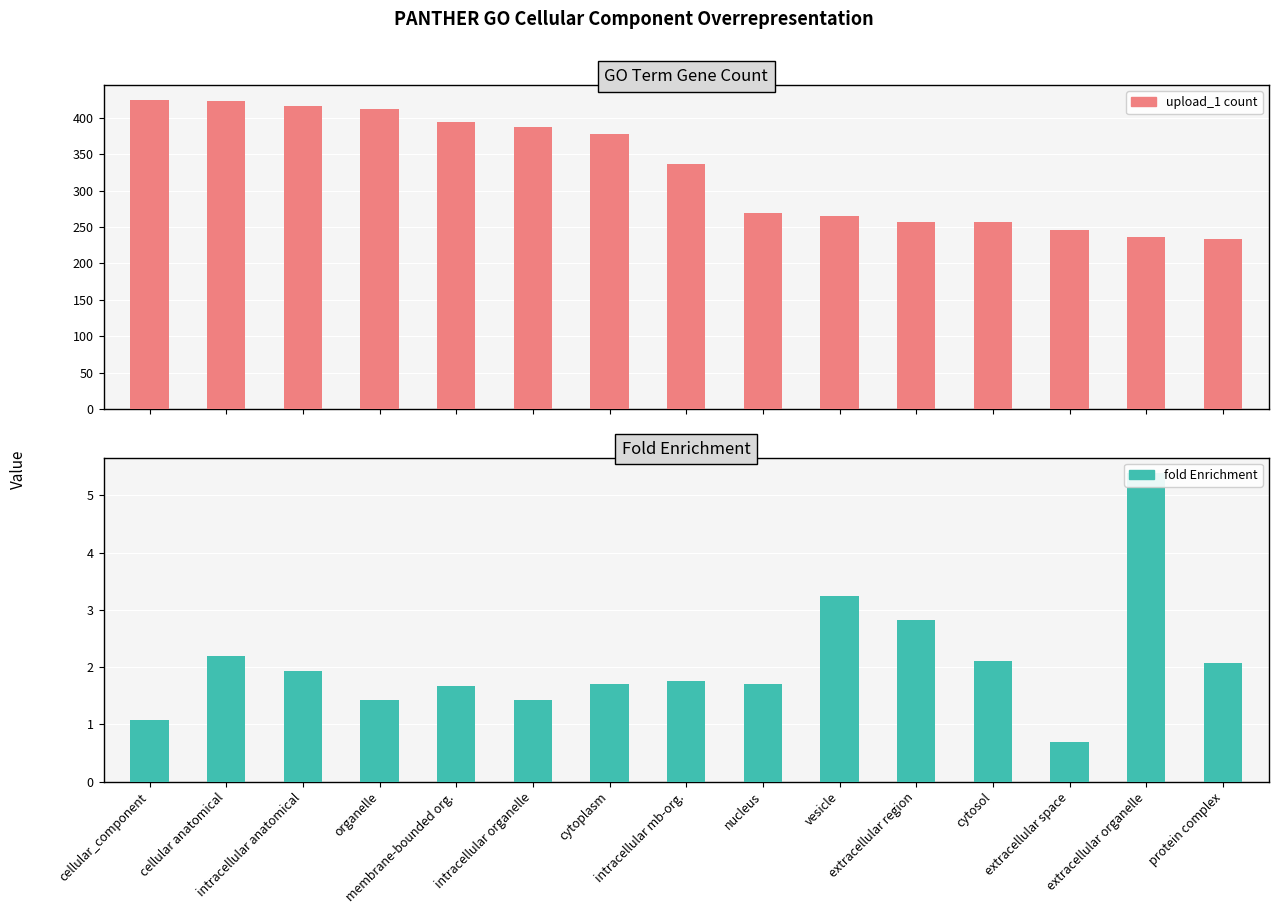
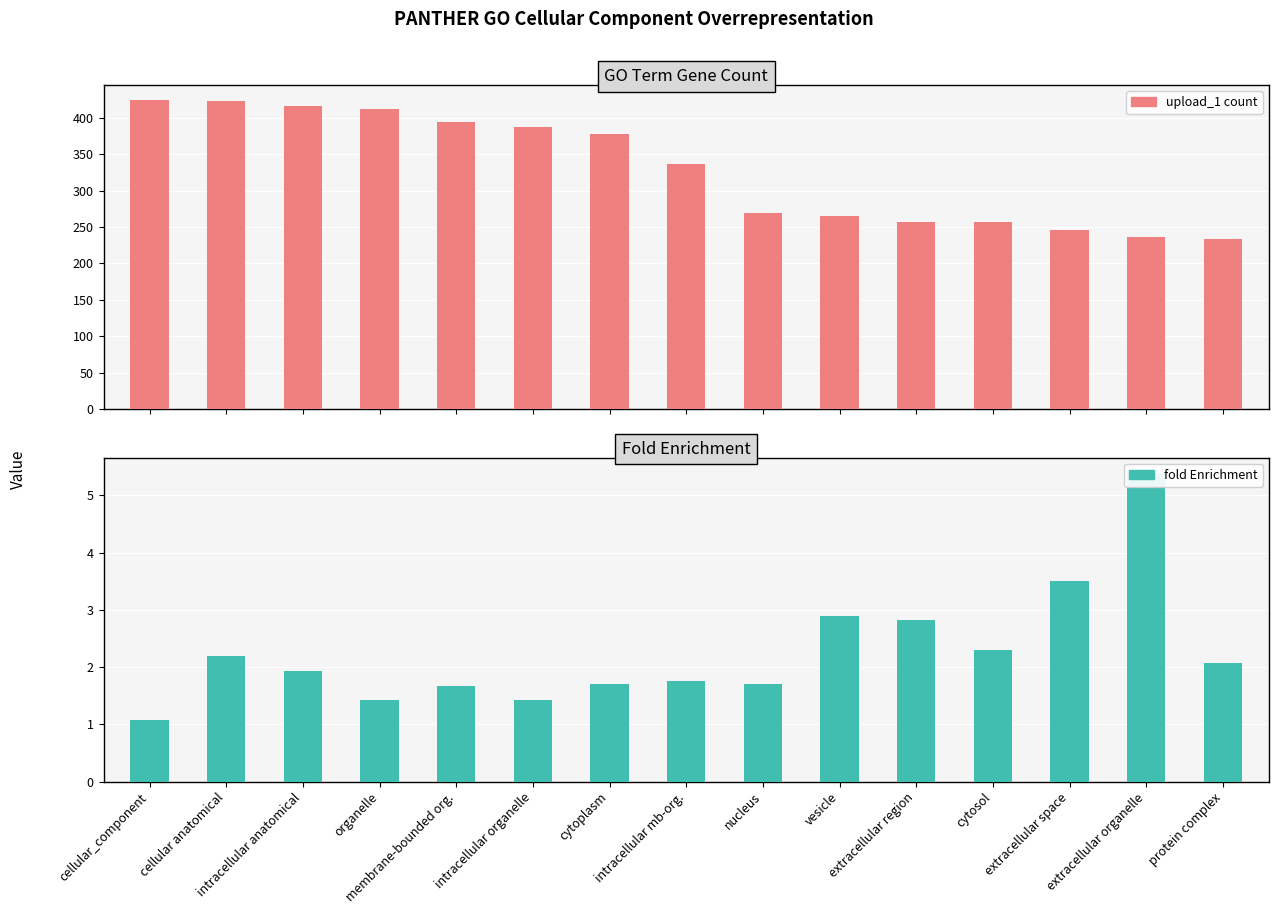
Fold Enrichment, vesicle: 3.3 -> 2.9
Fold Enrichment, cytosol: 2.1 -> 2.3
Fold Enrichment, extracellular space: 0.7 -> 3.5
